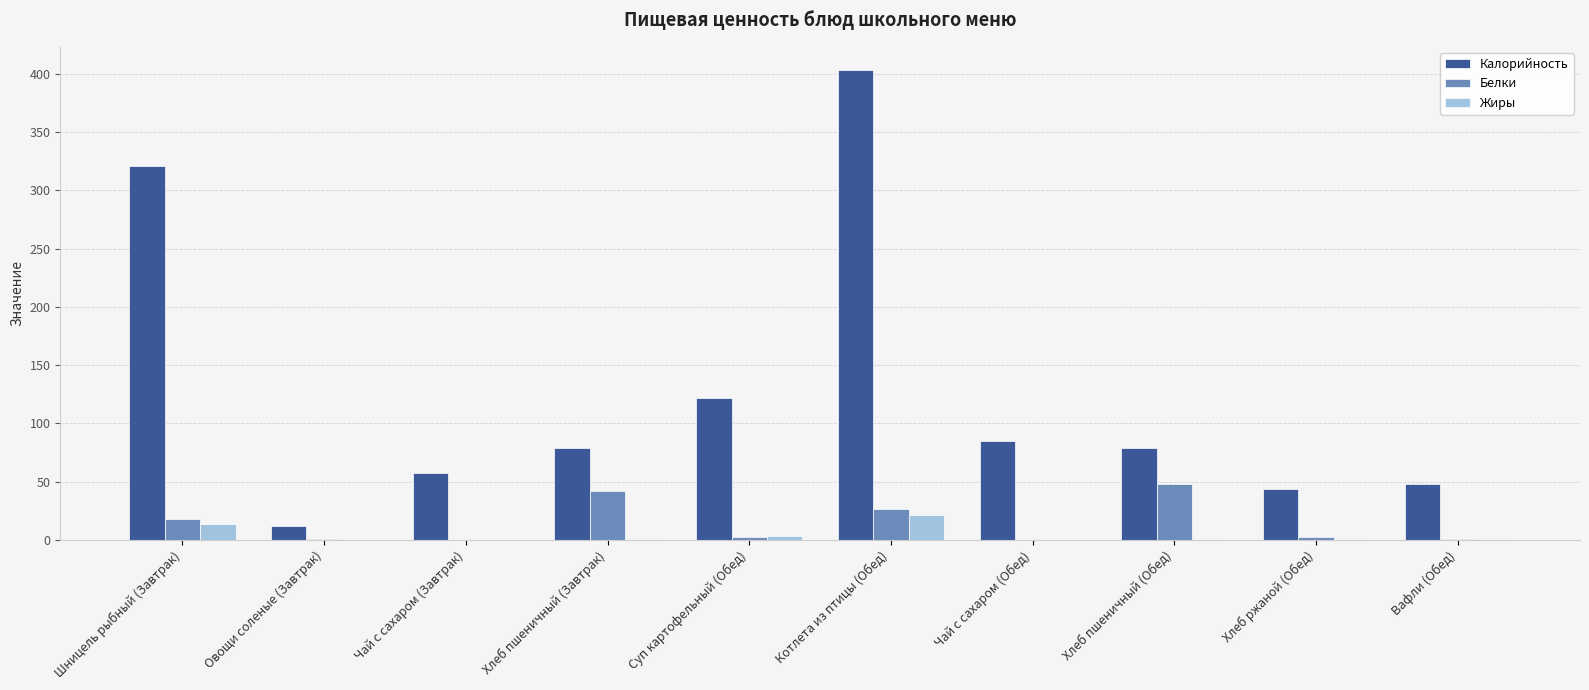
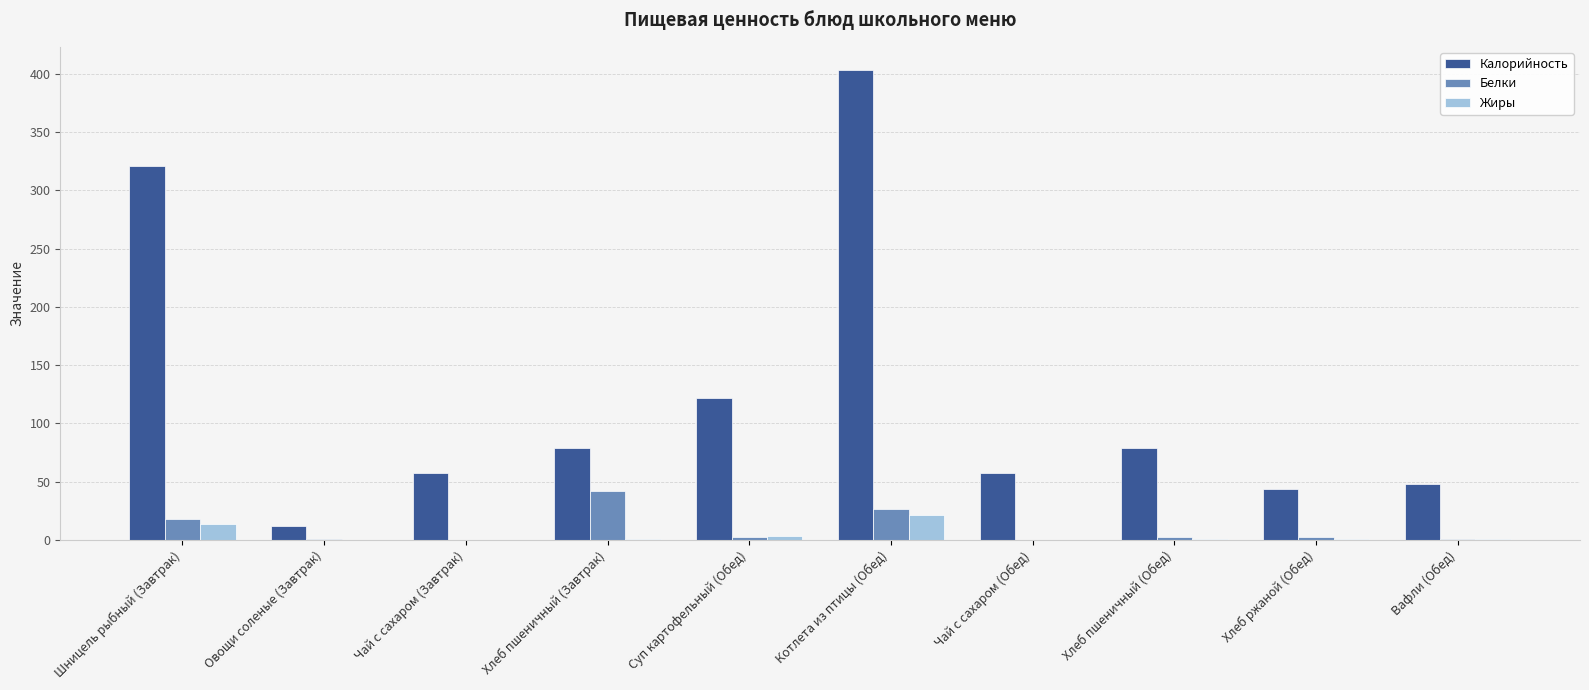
Калорийность, Чай с сахаром (Обед): 84 -> 58
Белки, Хлеб пшеничный (Обед): 48 -> 2
